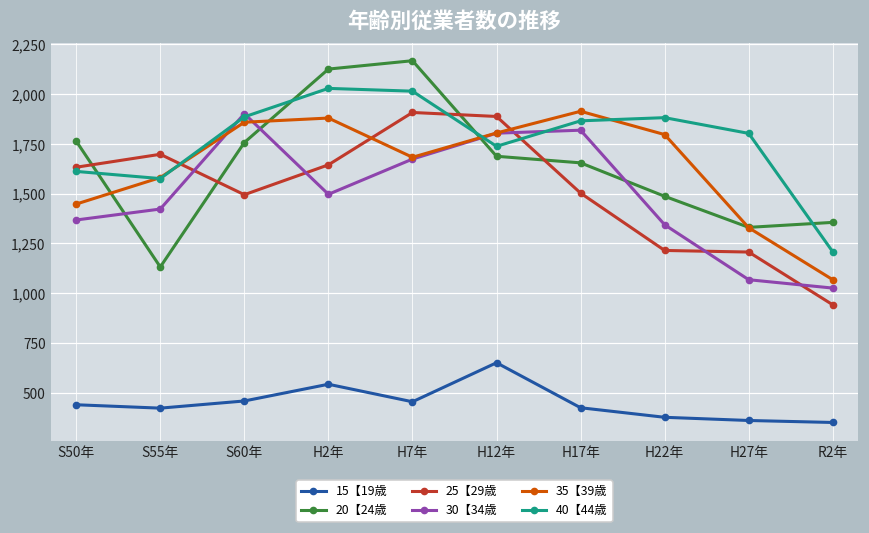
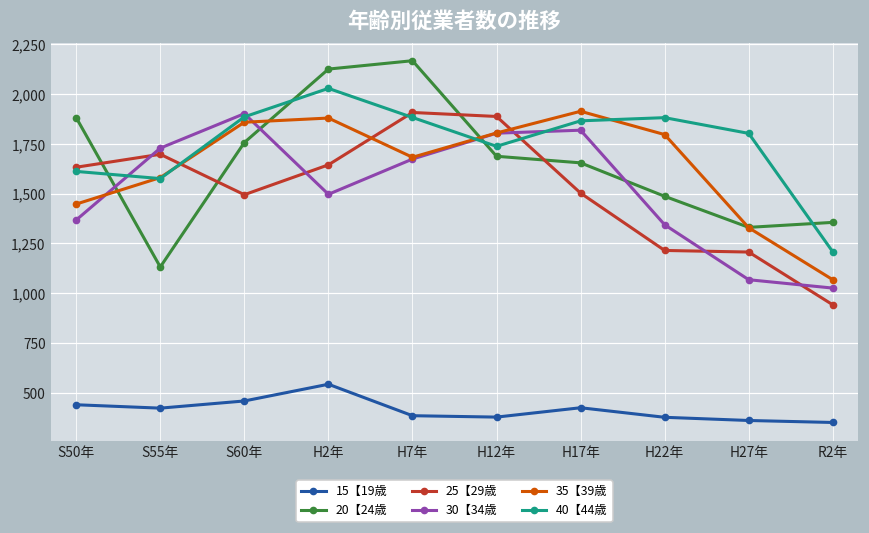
20【24歳, S50年: 1,760 -> 1,880
30【34歳, S55年: 1,420 -> 1,730
15【19歳, H7年: 460 -> 390
40【44歳, H7年: 2,020 -> 1,880
15【19歳, H12年: 650 -> 380
